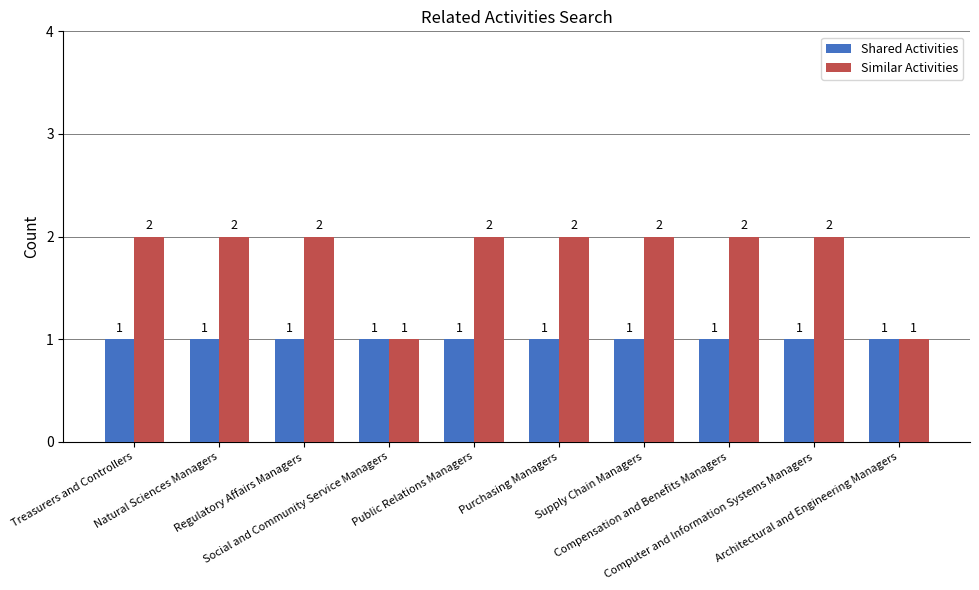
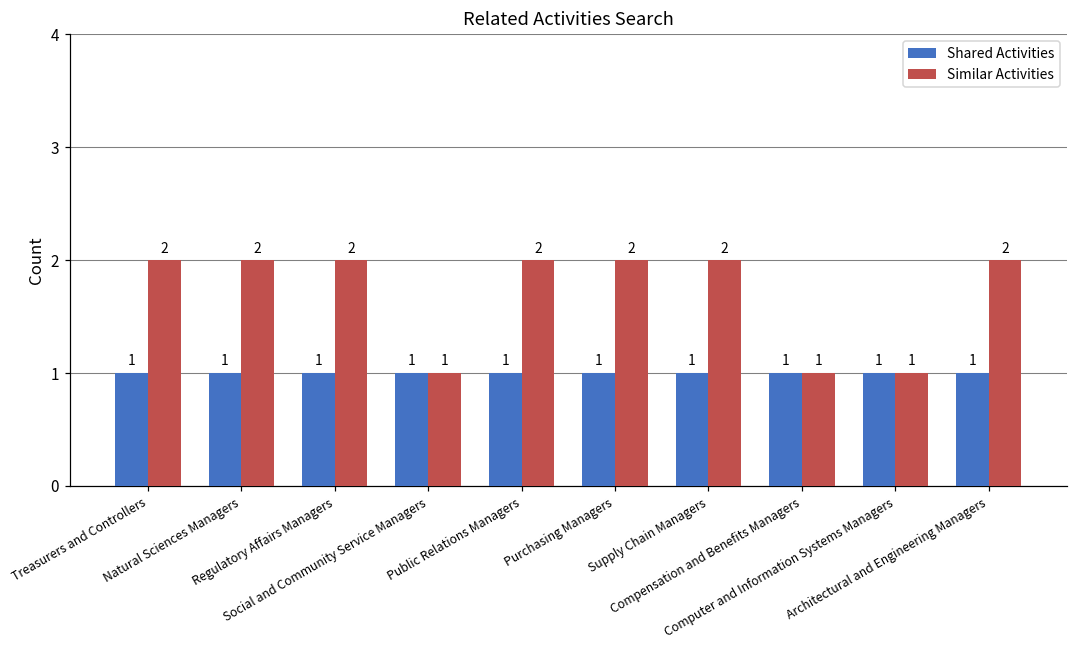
Similar Activities, Compensation and Benefits Managers: 2 -> 1
Similar Activities, Computer and Information Systems Managers: 2 -> 1
Similar Activities, Architectural and Engineering Managers: 1 -> 2
